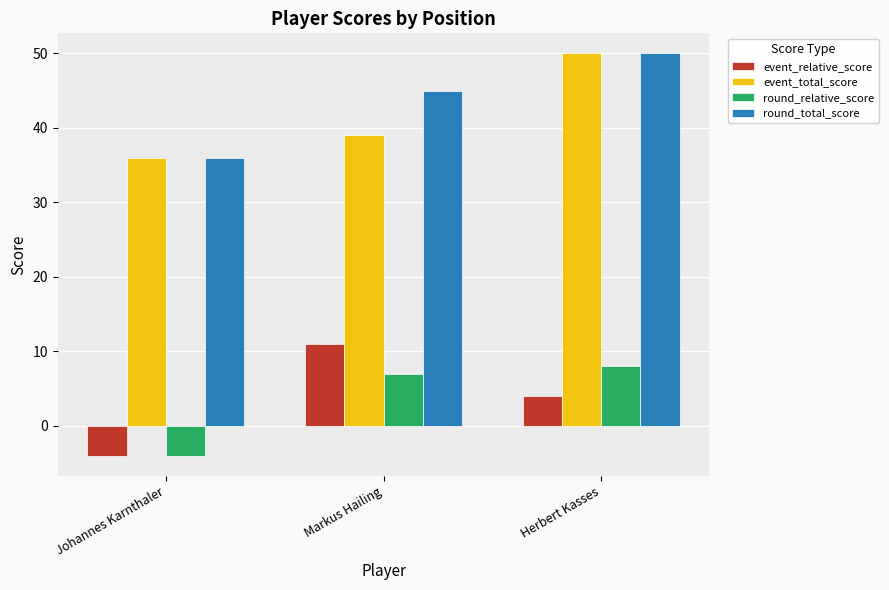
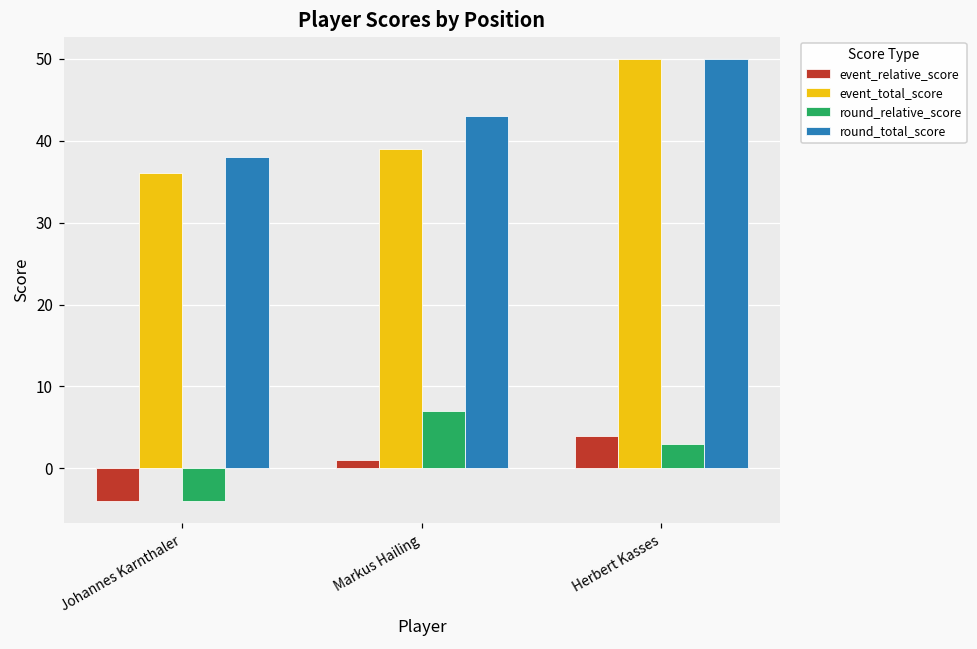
round_total_score, Johannes Karnthaler: 36 -> 38
event_relative_score, Markus Hailing: 11 -> 1
round_total_score, Markus Hailing: 45 -> 43
round_relative_score, Herbert Kasses: 8 -> 3
